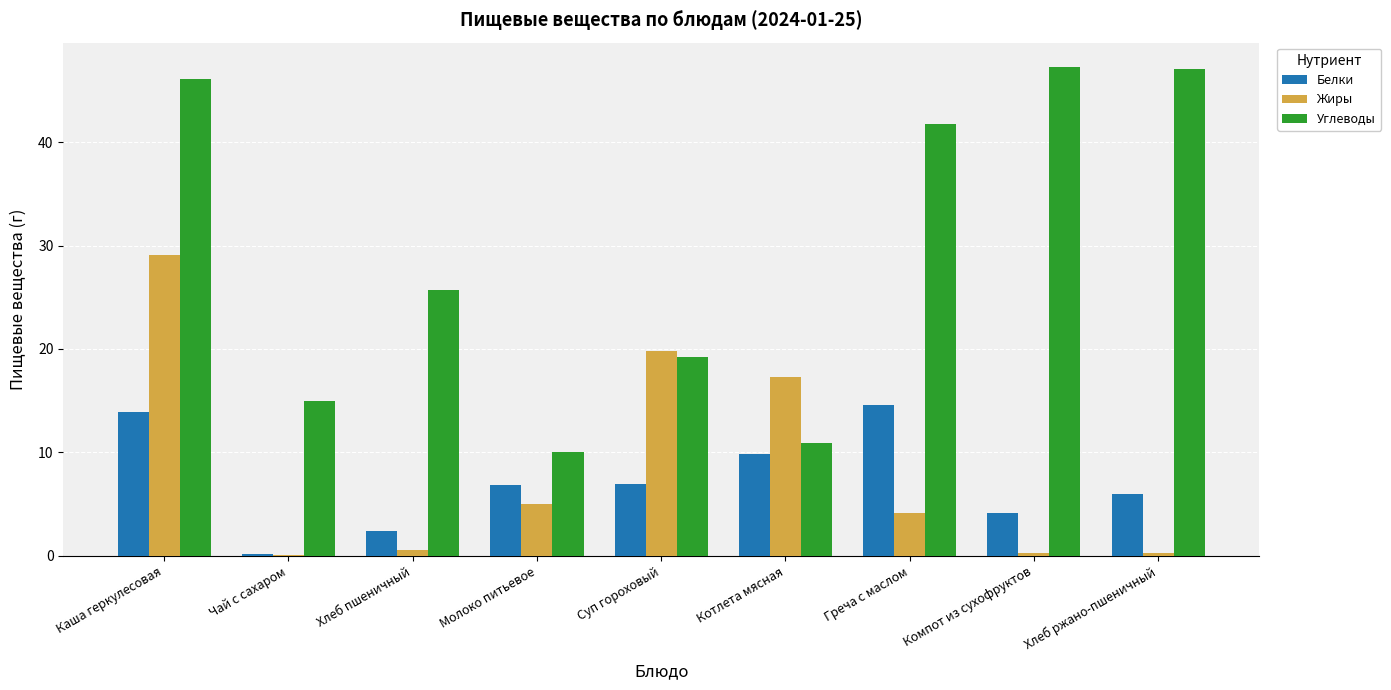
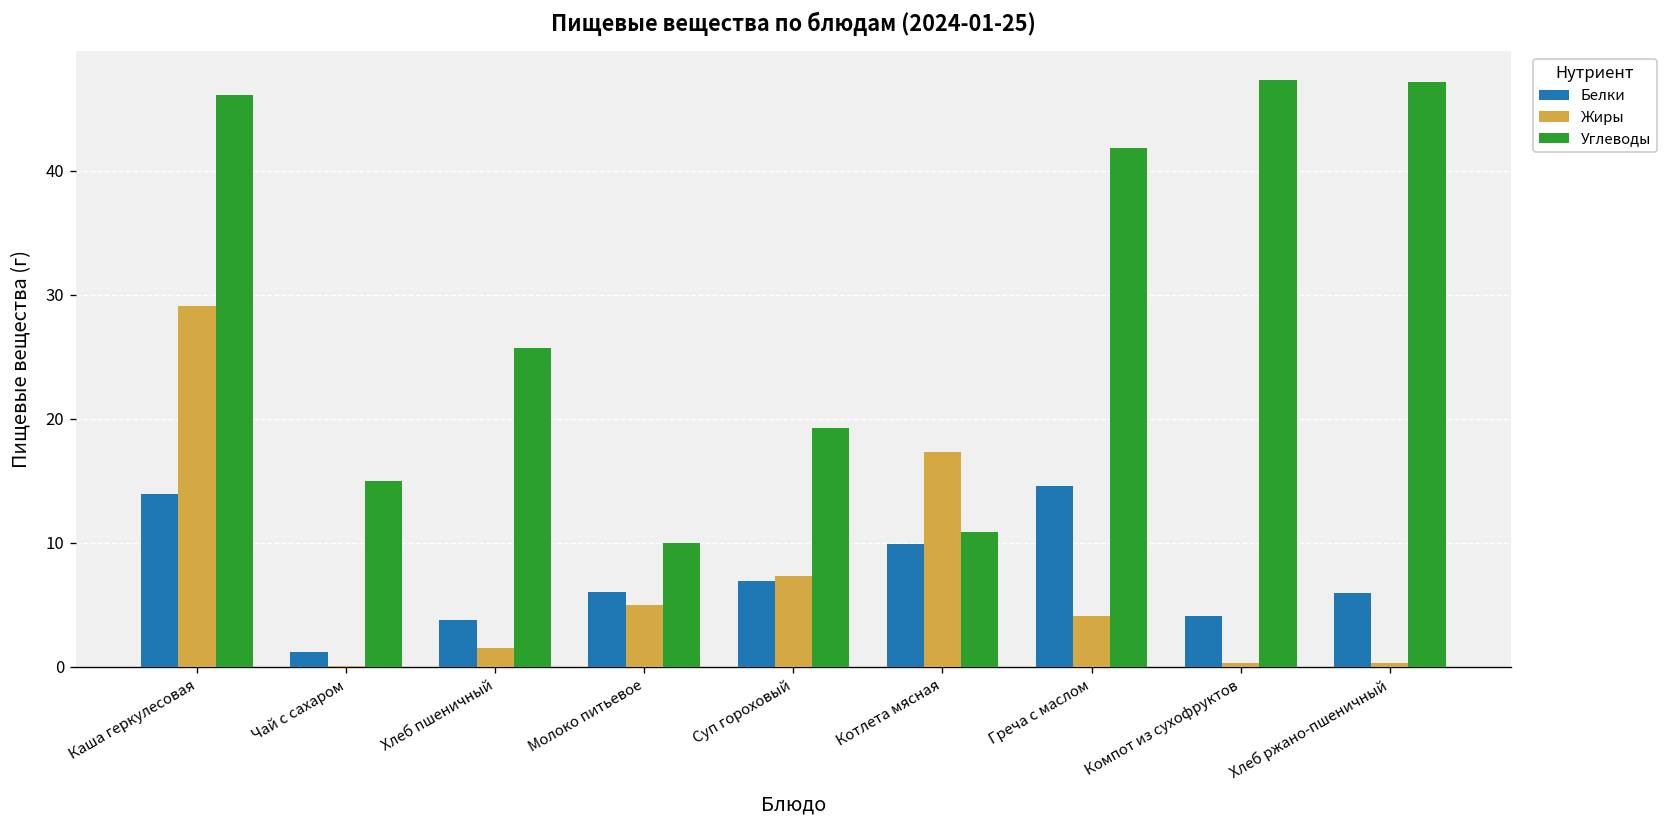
Белки, Чай с сахаром: 0.2 -> 1.2
Белки, Хлеб пшеничный: 2.4 -> 3.8
Жиры, Хлеб пшеничный: 0.6 -> 1.5
Белки, Молоко питьевое: 6.8 -> 6.0
Жиры, Суп гороховый: 19.8 -> 7.3
